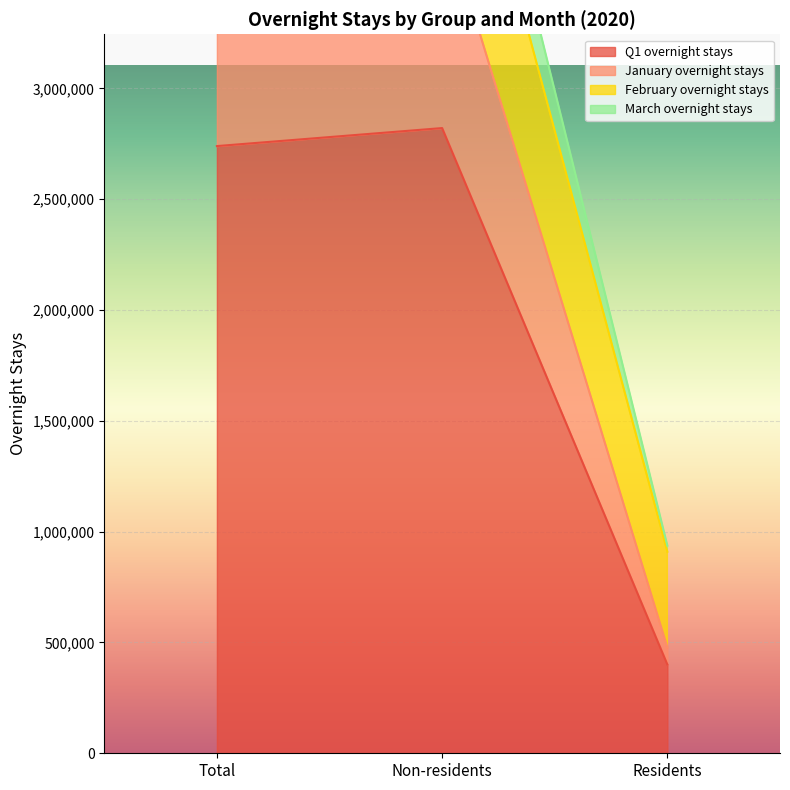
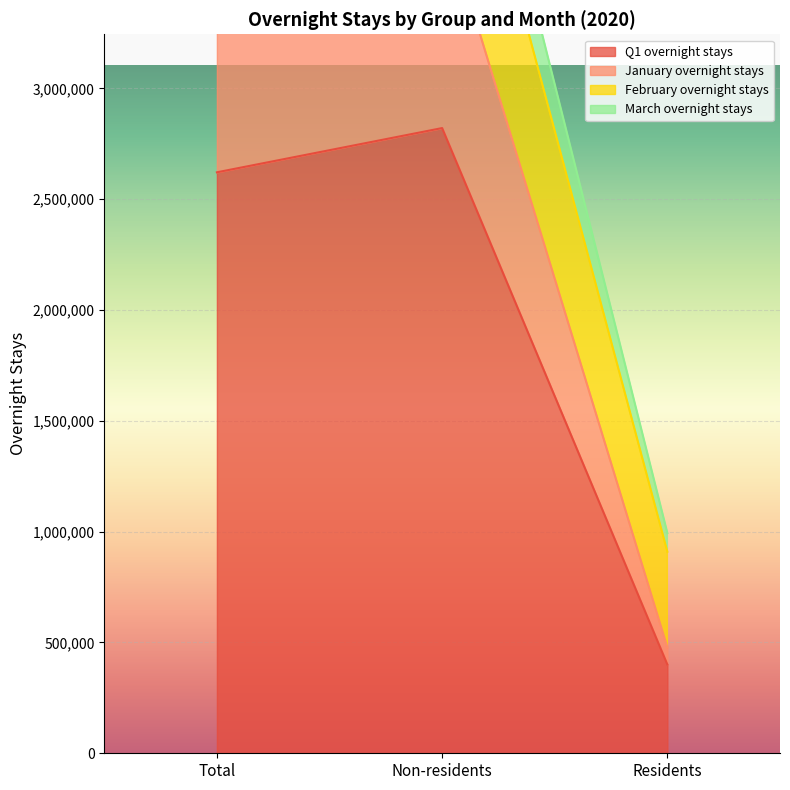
Q1 overnight stays, Total: 2,740,000 -> 2,620,000
March overnight stays, Residents: 30,000 -> 80,000
